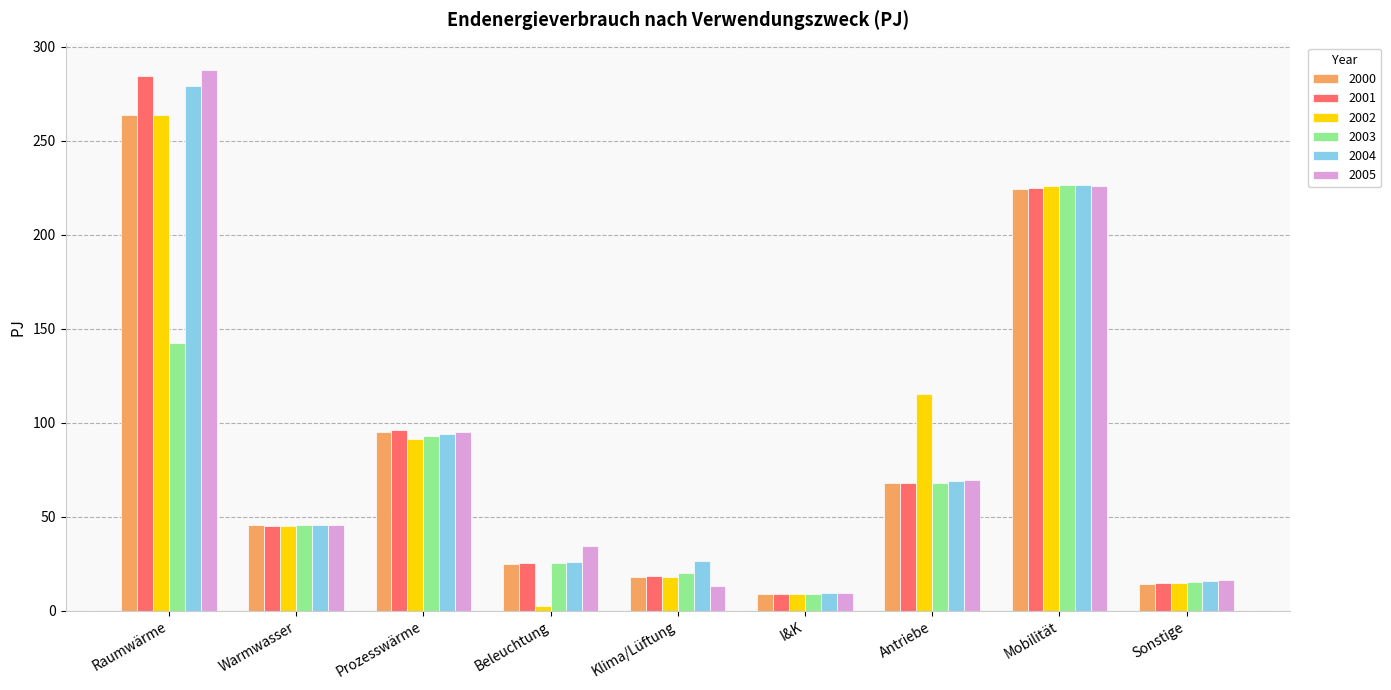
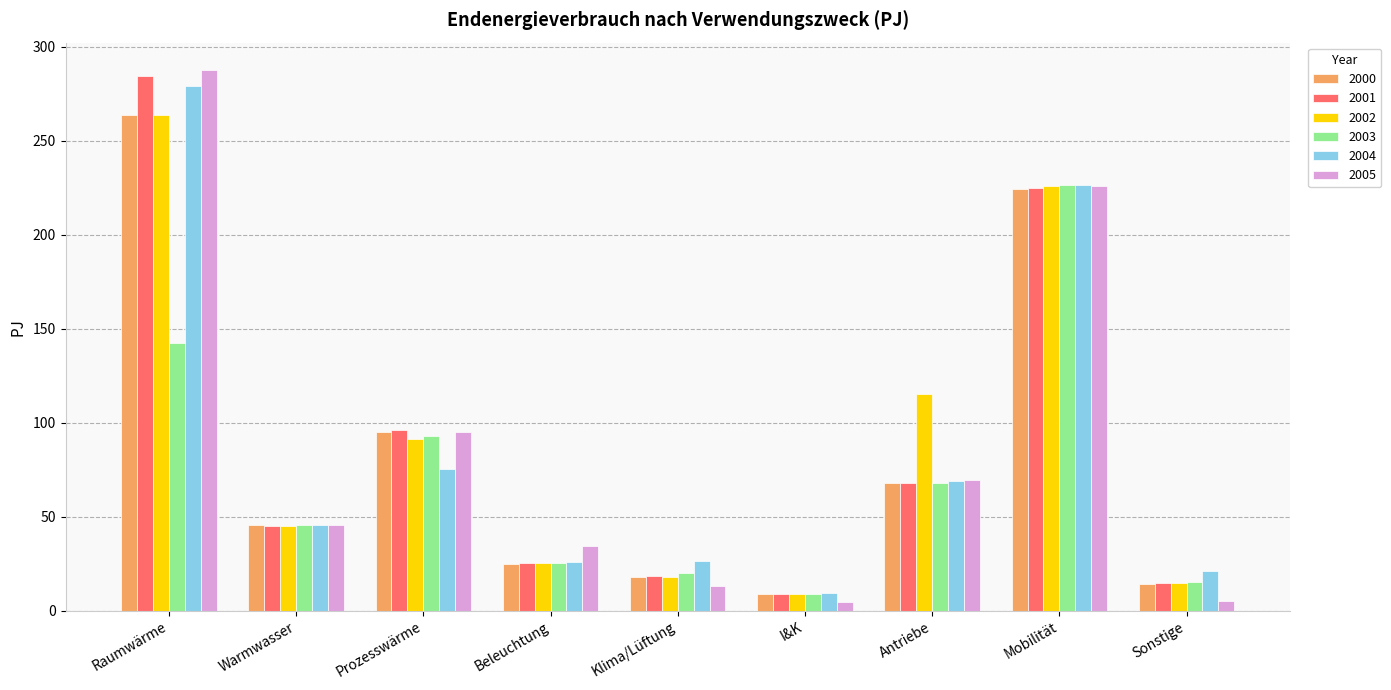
2004, Prozesswärme: 94 -> 75
2002, Beleuchtung: 2 -> 25
2005, I&K: 9 -> 5
2004, Sonstige: 16 -> 21
2005, Sonstige: 16 -> 5
